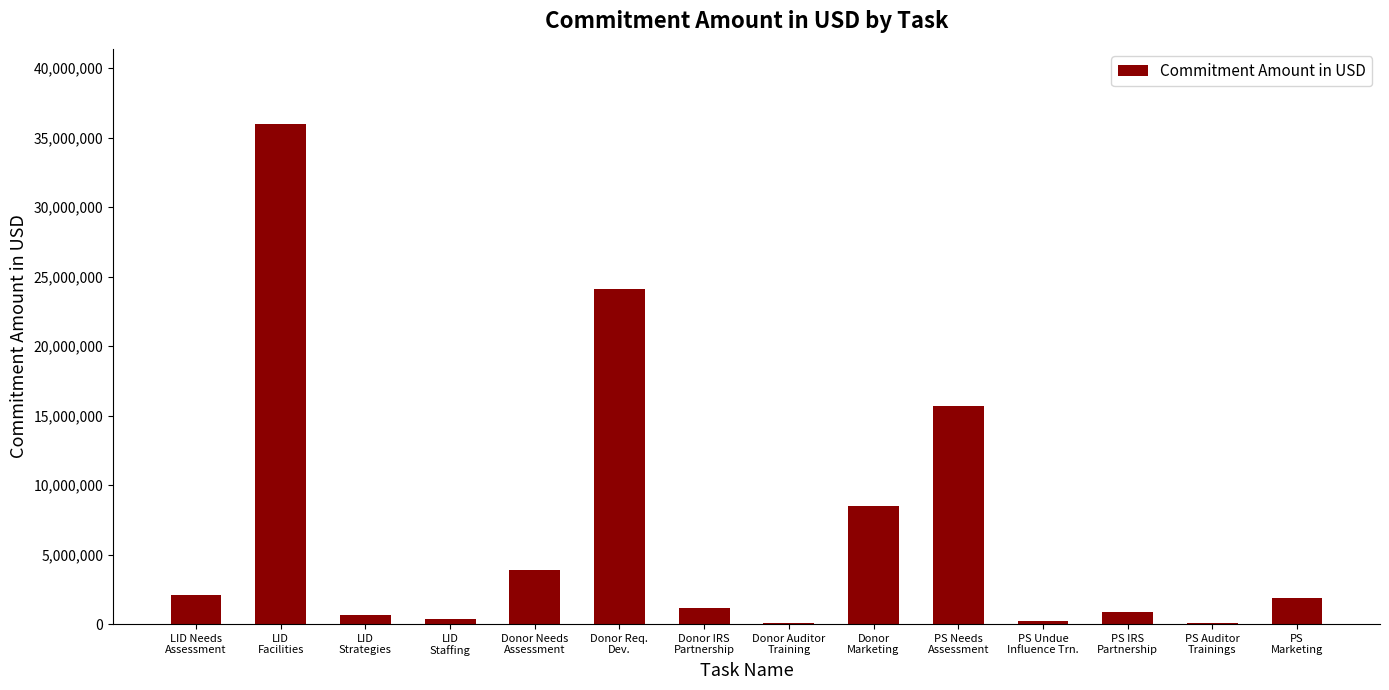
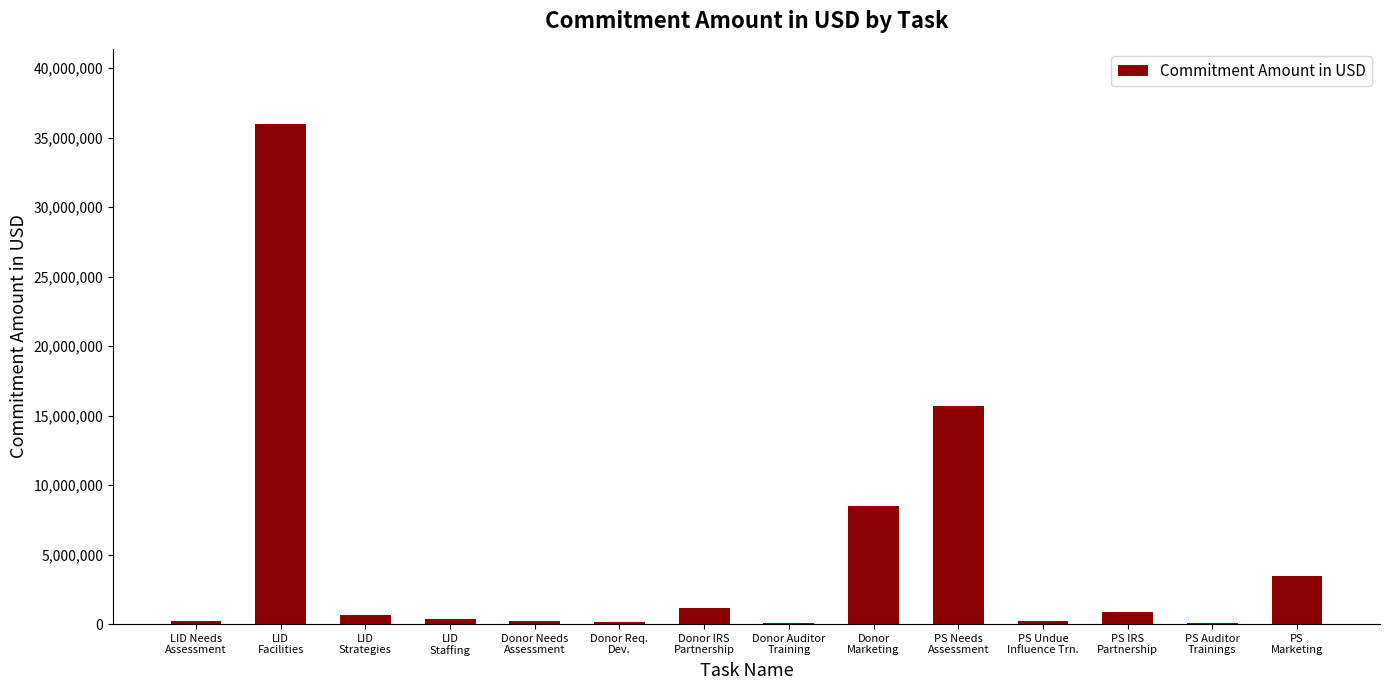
LID Needs Assessment: 2,100,000 -> 200,000
Donor Needs Assessment: 3,900,000 -> 300,000
Donor Req. Dev.: 24,100,000 -> 200,000
PS Marketing: 1,900,000 -> 3,400,000
